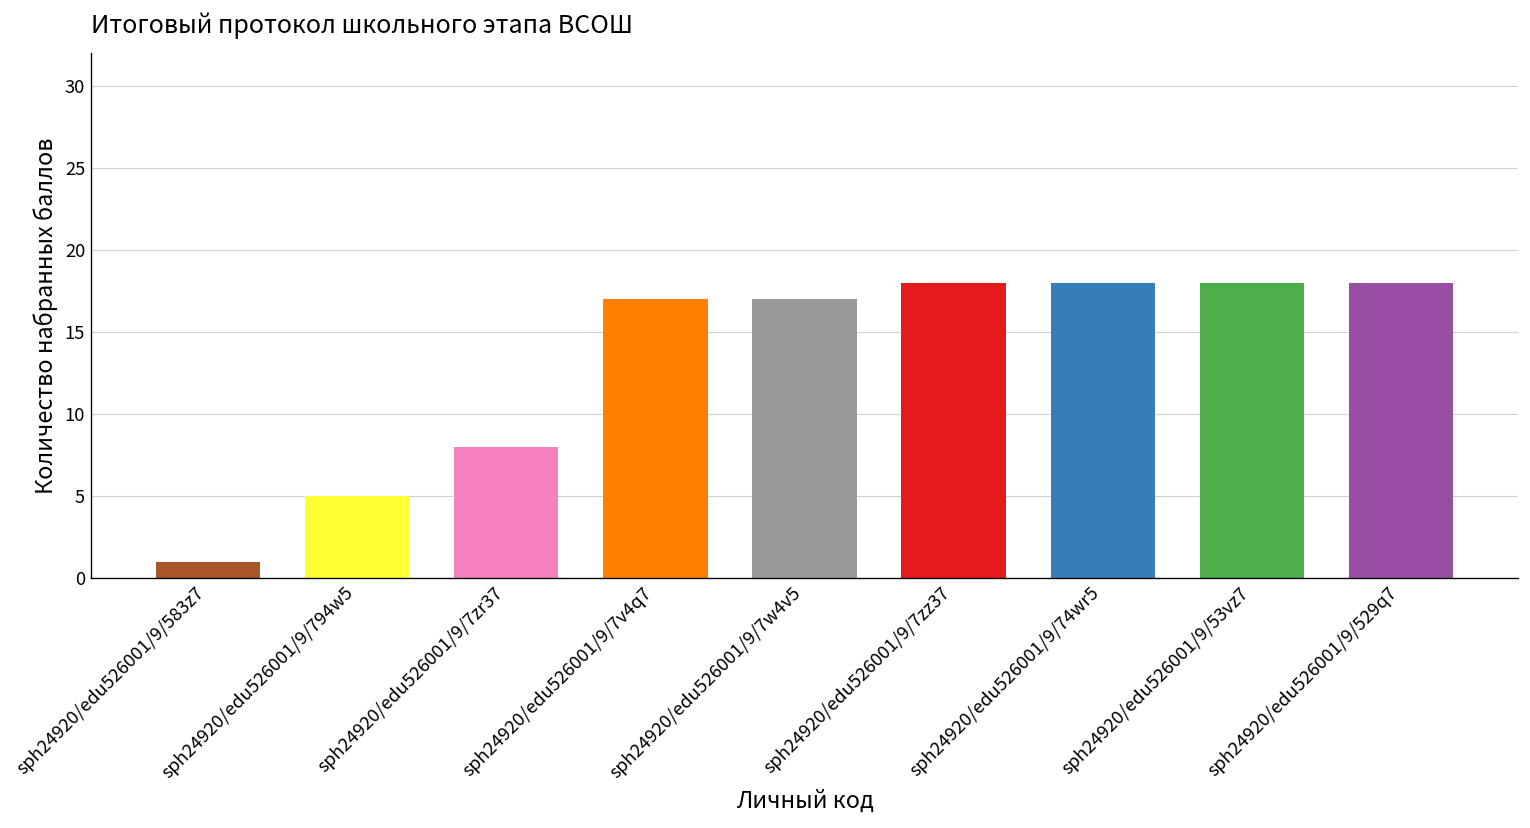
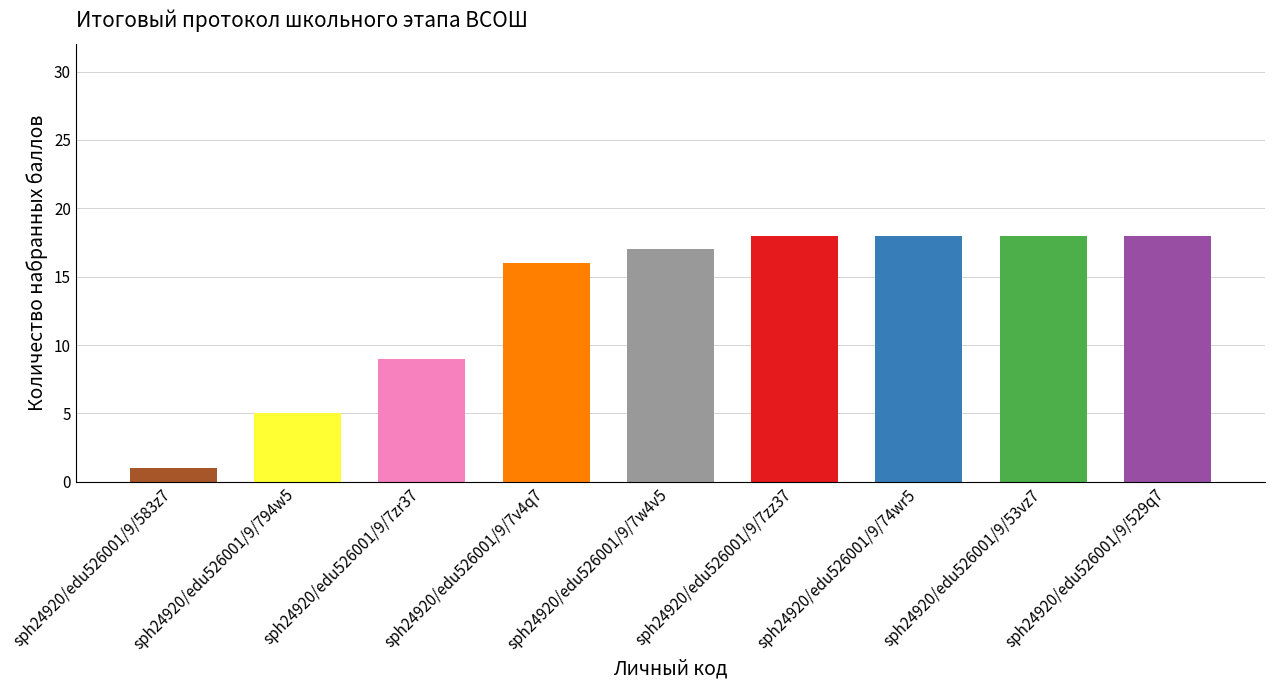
sph24920/edu526001/9/7zr37: 8 -> 9
sph24920/edu526001/9/7v4q7: 17 -> 16
